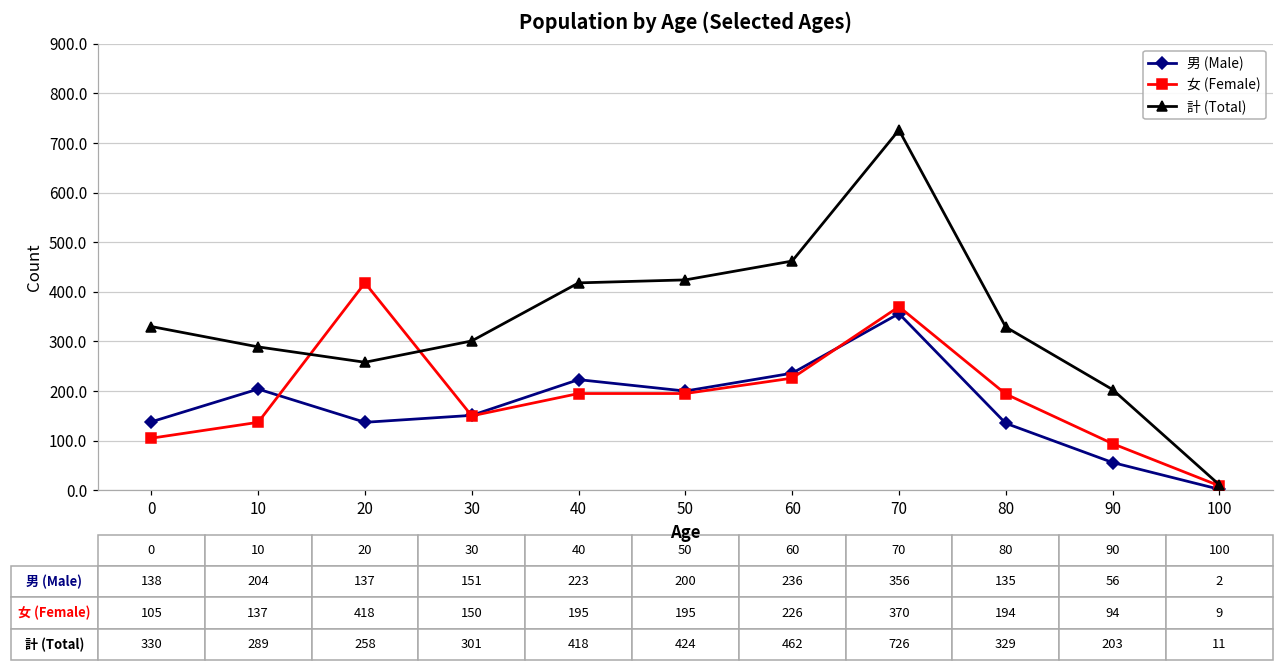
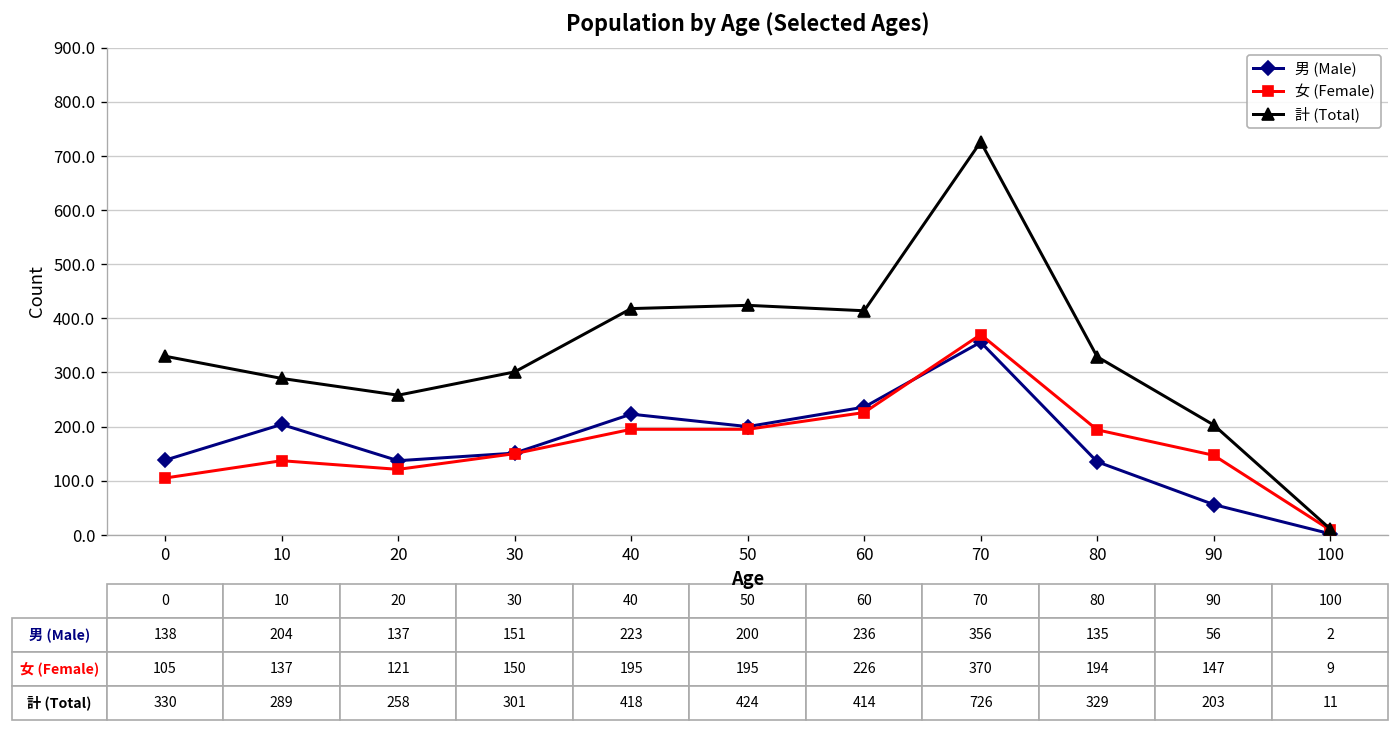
女 (Female), 20: 418 -> 121
計 (Total), 60: 462 -> 414
女 (Female), 90: 94 -> 147
